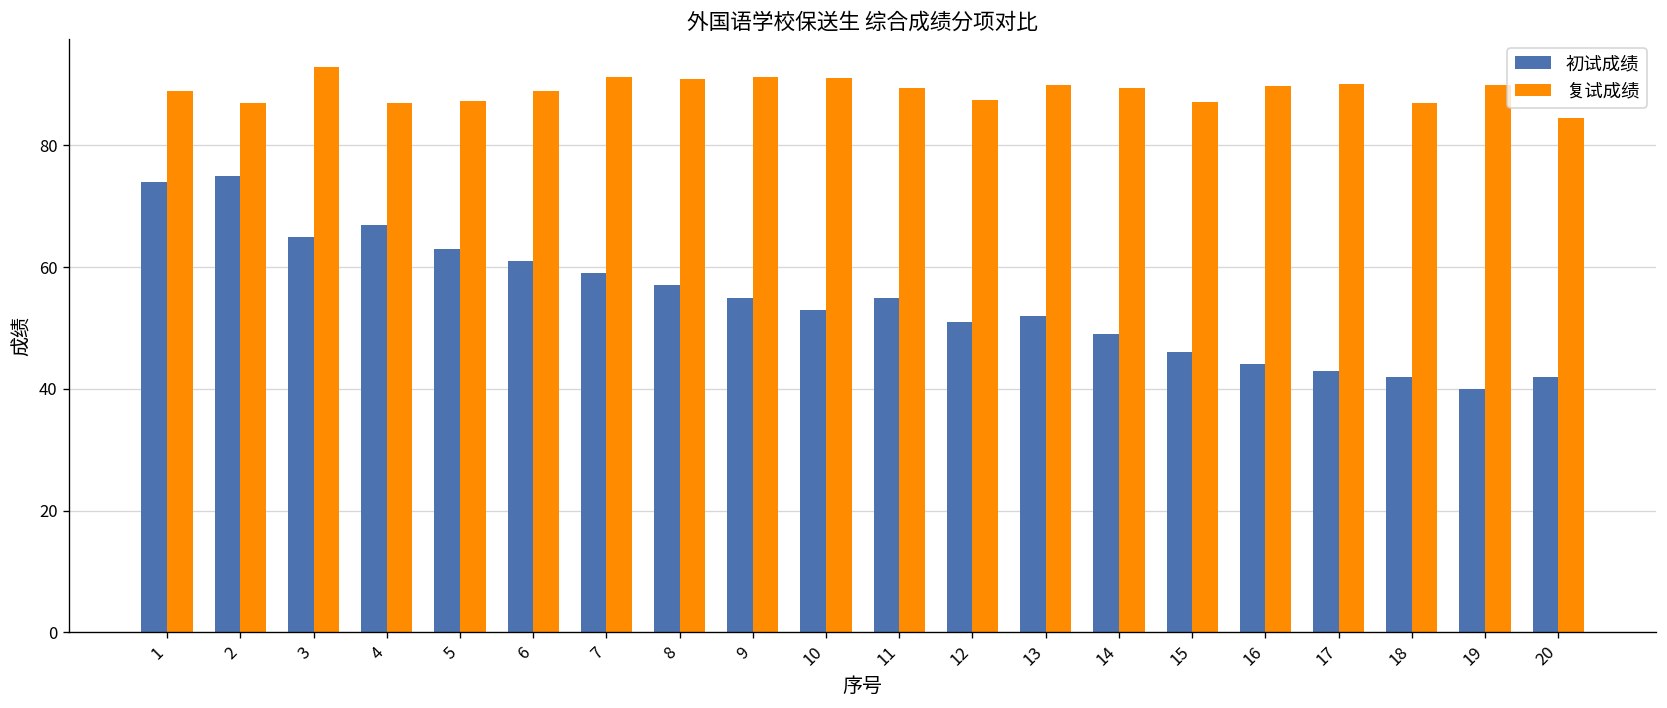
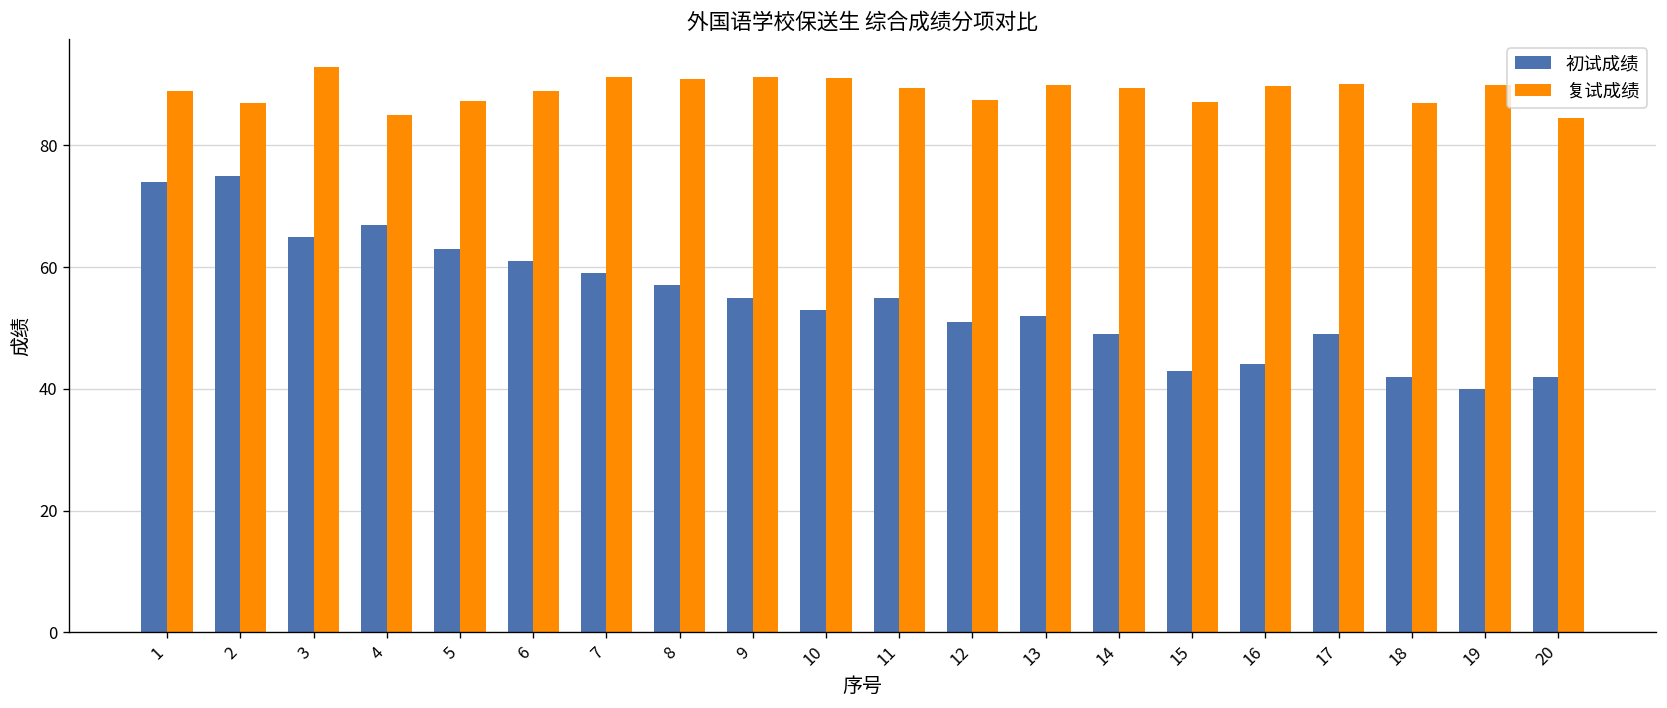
复试成绩, 4: 87 -> 85
初试成绩, 15: 46 -> 43
初试成绩, 17: 43 -> 49
